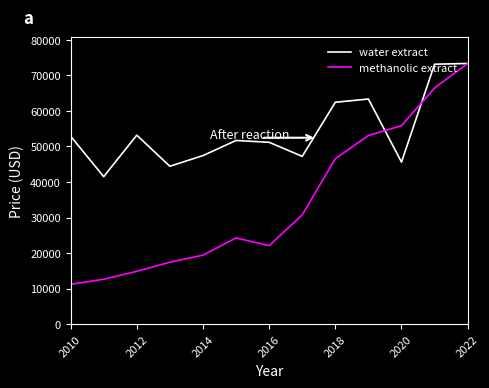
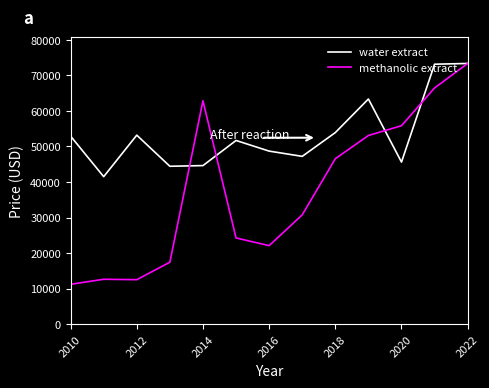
methanolic extract, 2012: 15000 -> 12000
water extract, 2014: 47000 -> 45000
methanolic extract, 2014: 19000 -> 63000
water extract, 2016: 51000 -> 49000
water extract, 2018: 62000 -> 54000
